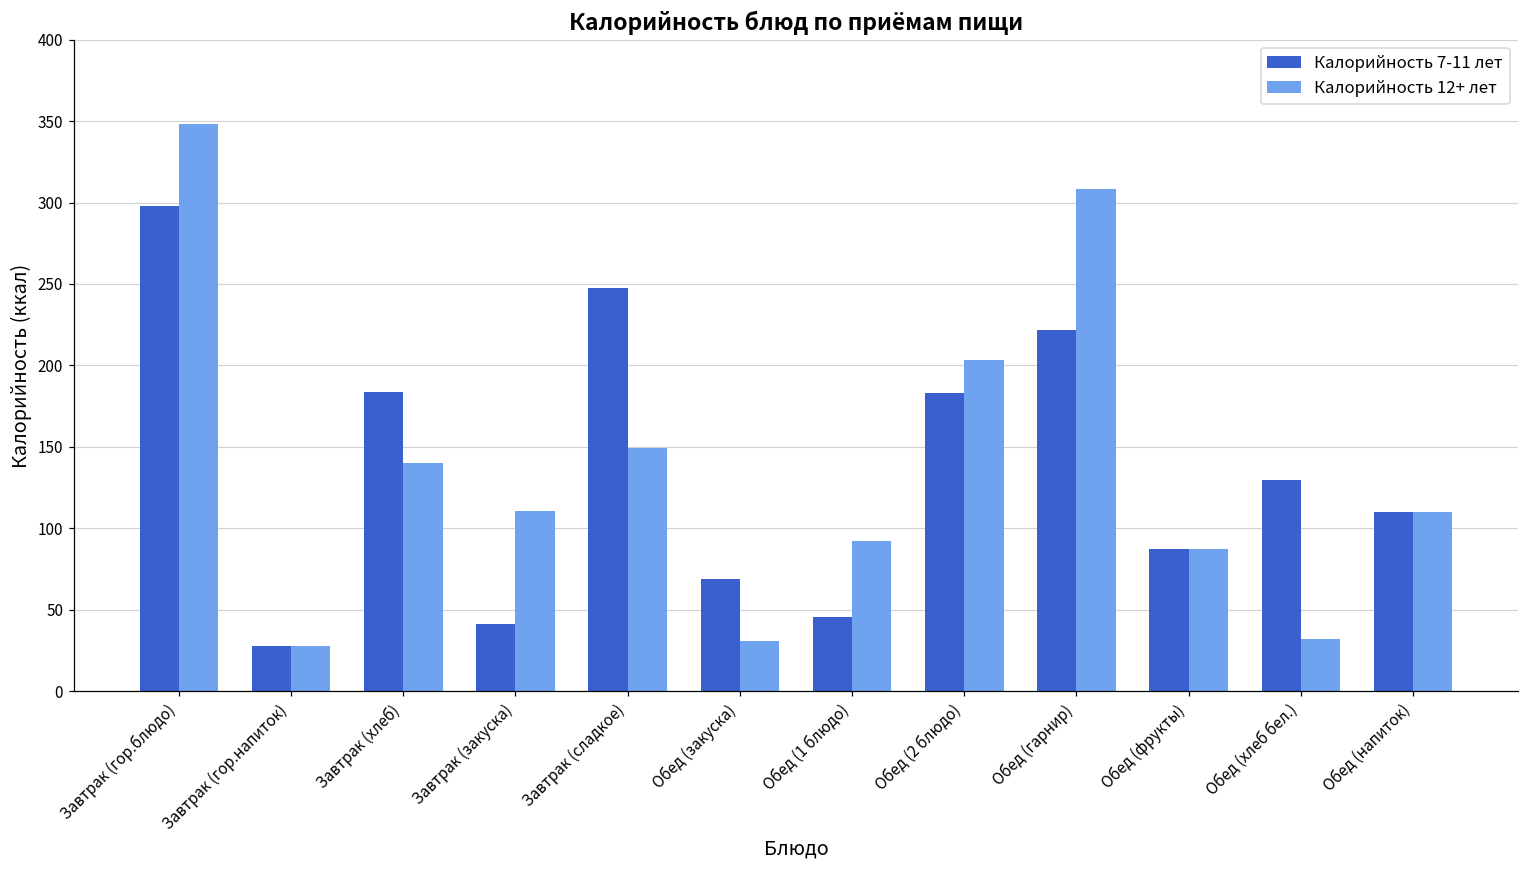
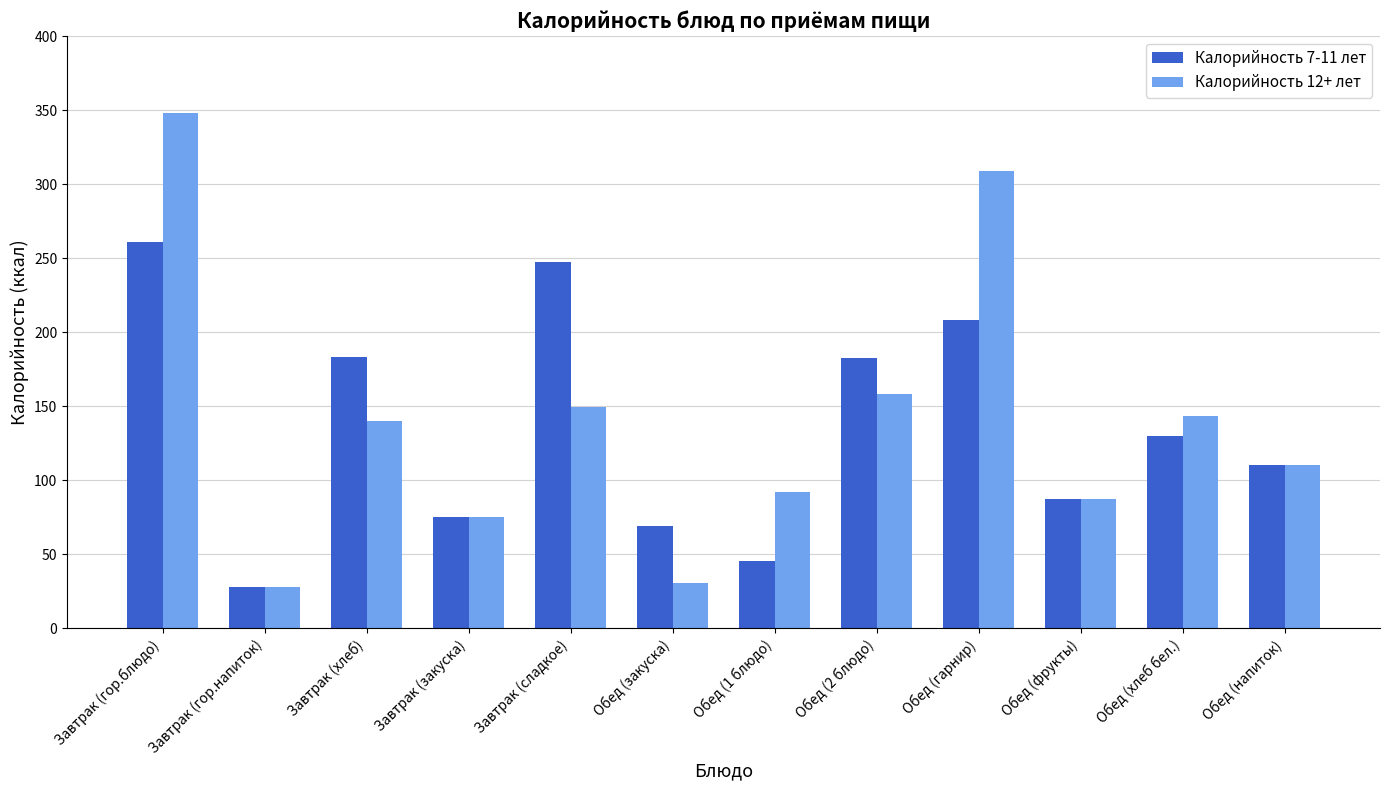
Калорийность 7-11 лет, Завтрак (гор.блюдо): 298 -> 261
Калорийность 7-11 лет, Завтрак (закуска): 42 -> 75
Калорийность 12+ лет, Завтрак (закуска): 111 -> 75
Калорийность 12+ лет, Обед (2 блюдо): 203 -> 158
Калорийность 7-11 лет, Обед (гарнир): 222 -> 208
Калорийность 12+ лет, Обед (хлеб бел.): 32 -> 144
